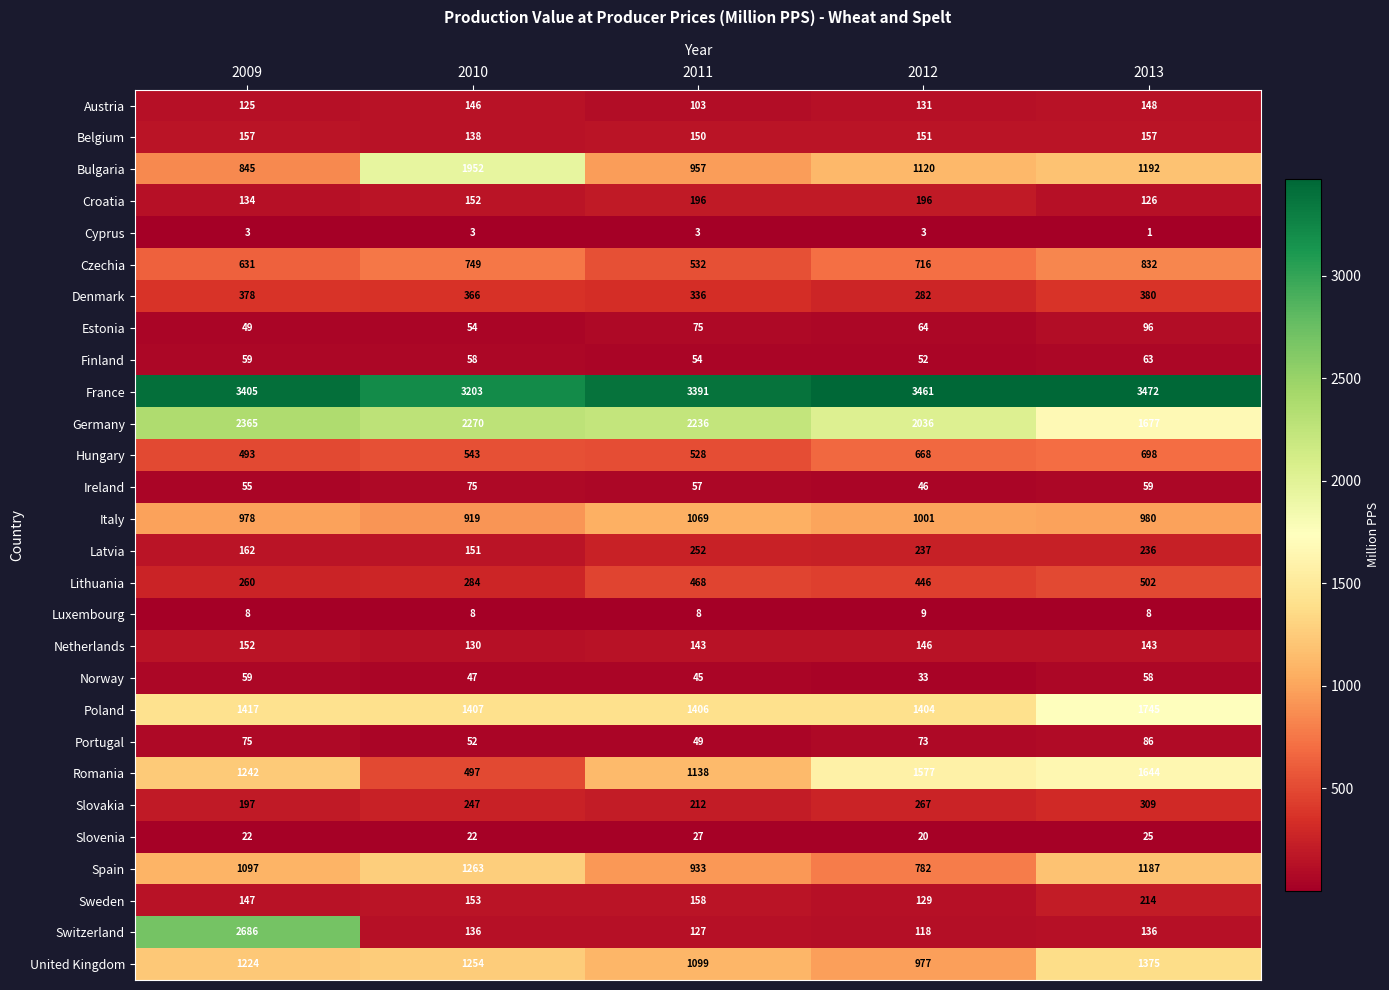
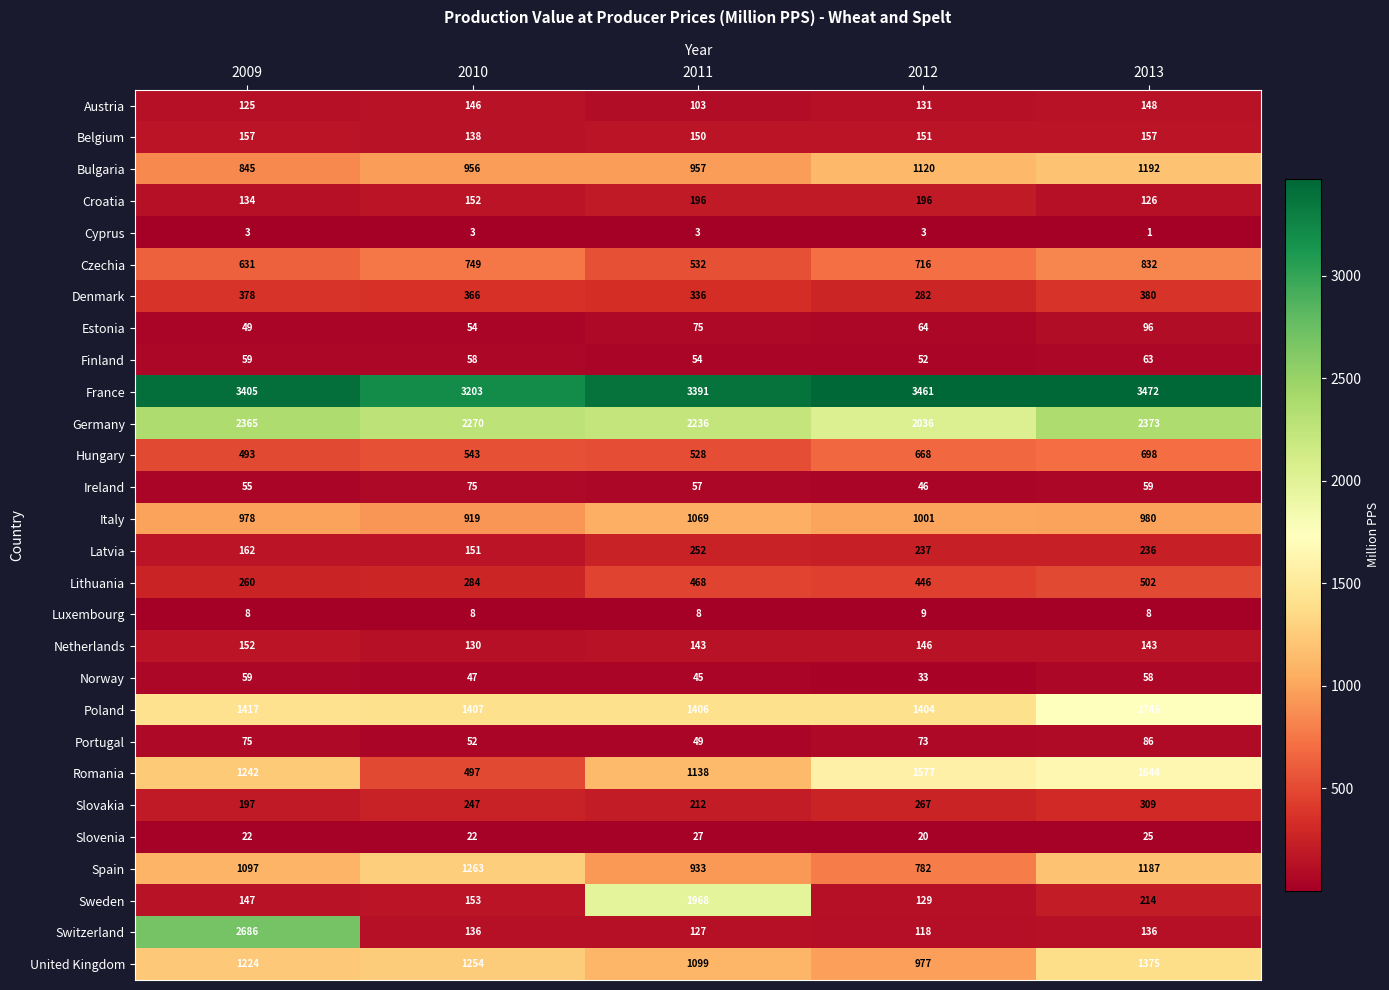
Bulgaria, 2010: 1952 -> 956
Germany, 2013: 1677 -> 2373
Sweden, 2011: 158 -> 1968
